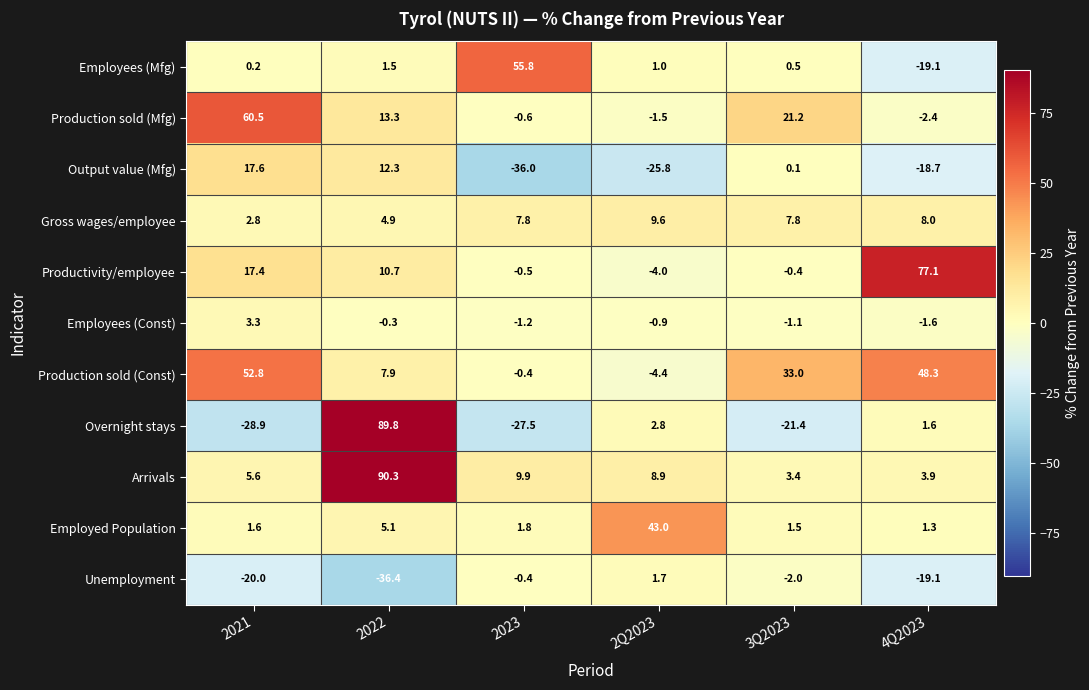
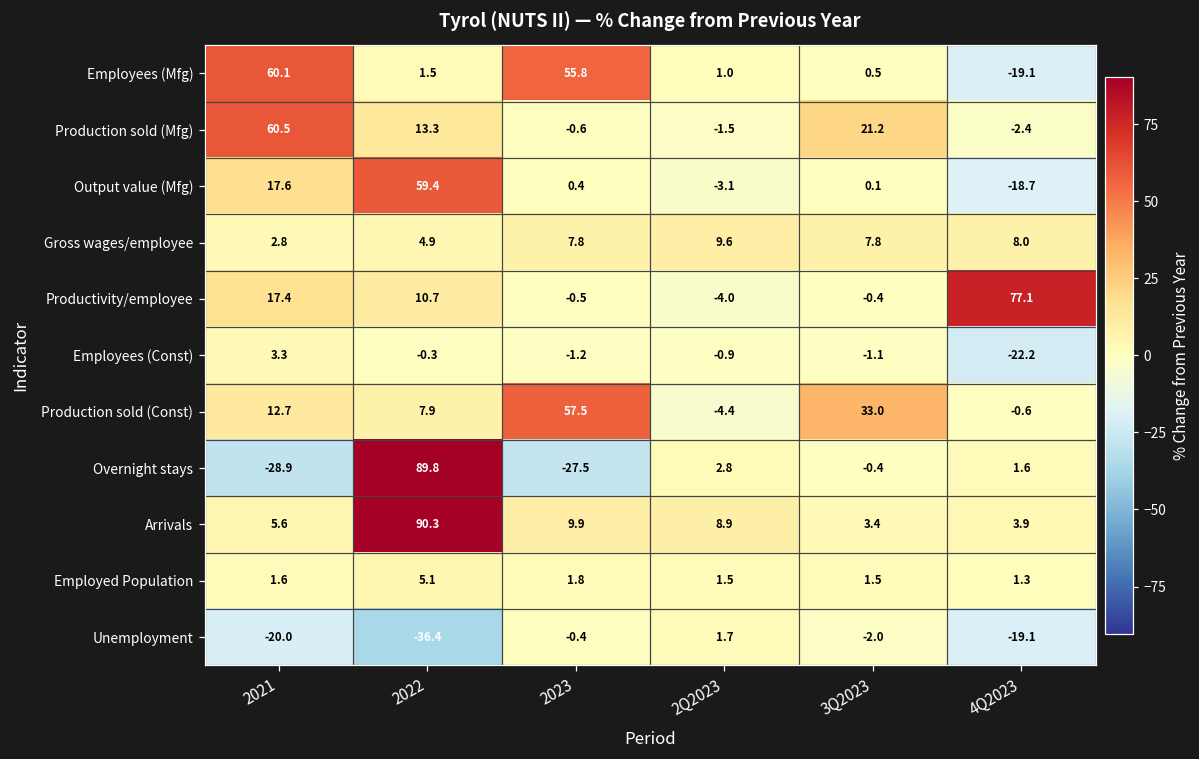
Employees (Mfg), 2021: 0.2 -> 60.1
Output value (Mfg), 2022: 12.3 -> 59.4
Output value (Mfg), 2023: -36.0 -> 0.4
Output value (Mfg), 2Q2023: -25.8 -> -3.1
Employees (Const), 4Q2023: -1.6 -> -22.2
Production sold (Const), 2021: 52.8 -> 12.7
Production sold (Const), 2023: -0.4 -> 57.5
Production sold (Const), 4Q2023: 48.3 -> -0.6
Overnight stays, 3Q2023: -21.4 -> -0.4
Employed Population, 2Q2023: 43.0 -> 1.5
